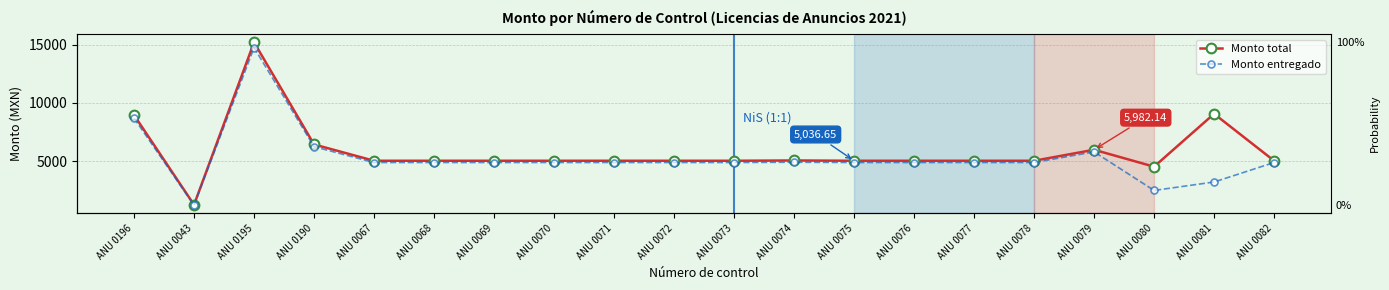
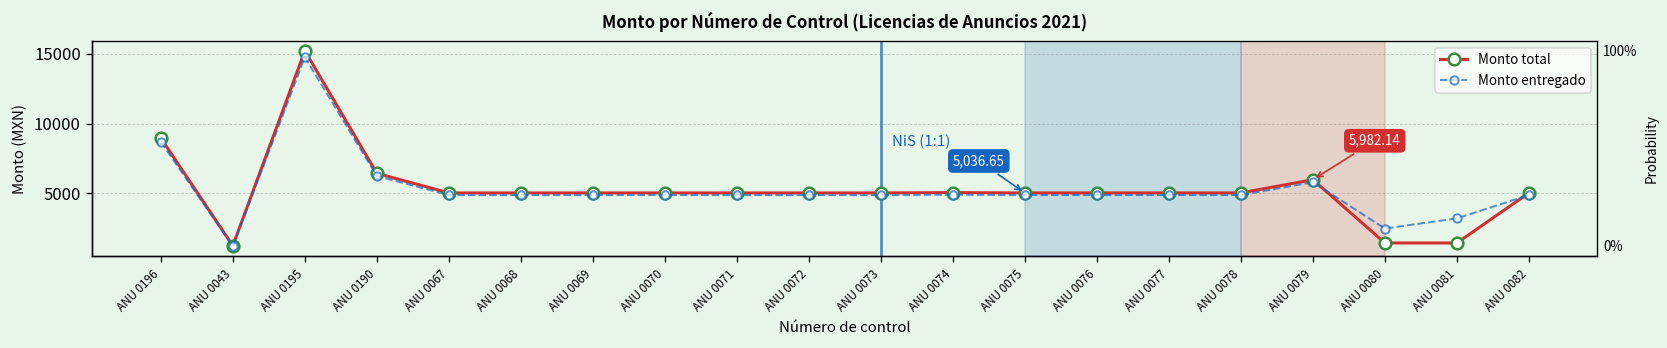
Monto total, ANU 0080: 4500 -> 1500
Monto total, ANU 0081: 9100 -> 1500
